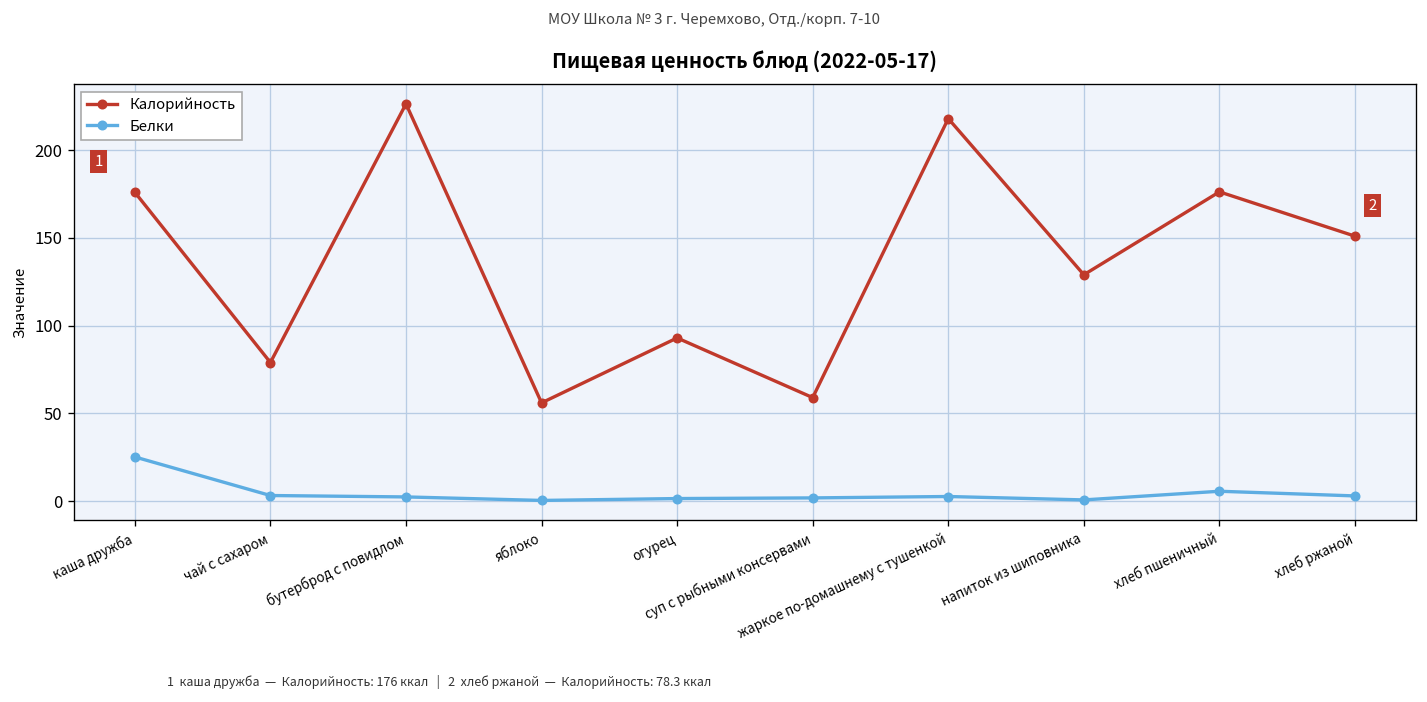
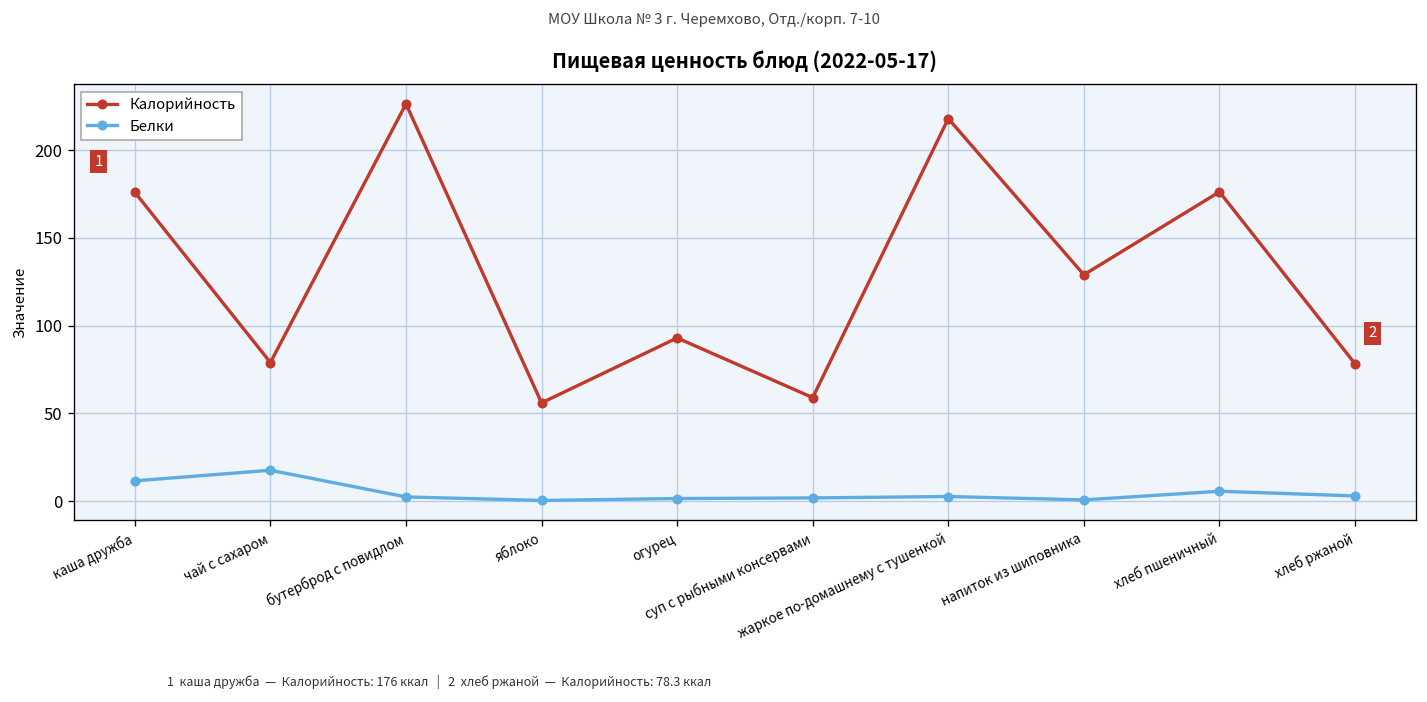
Белки, каша дружба: 25 -> 12
Белки, чай с сахаром: 3 -> 18
Калорийность, хлеб ржаной: 151 -> 78
